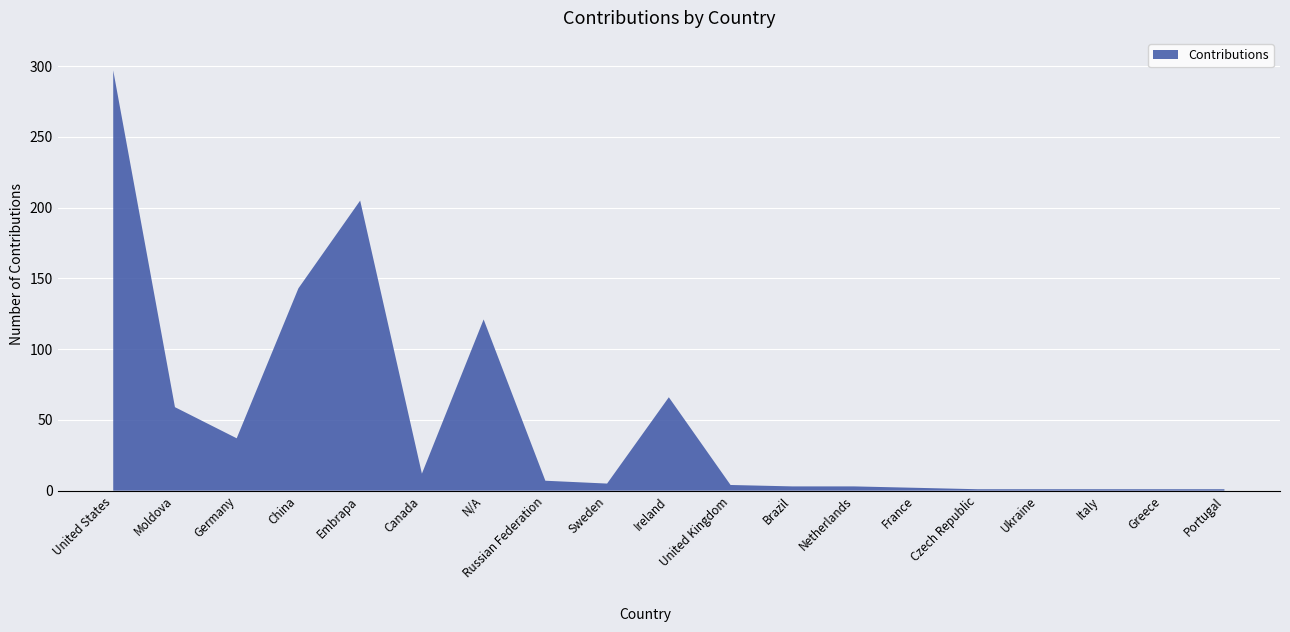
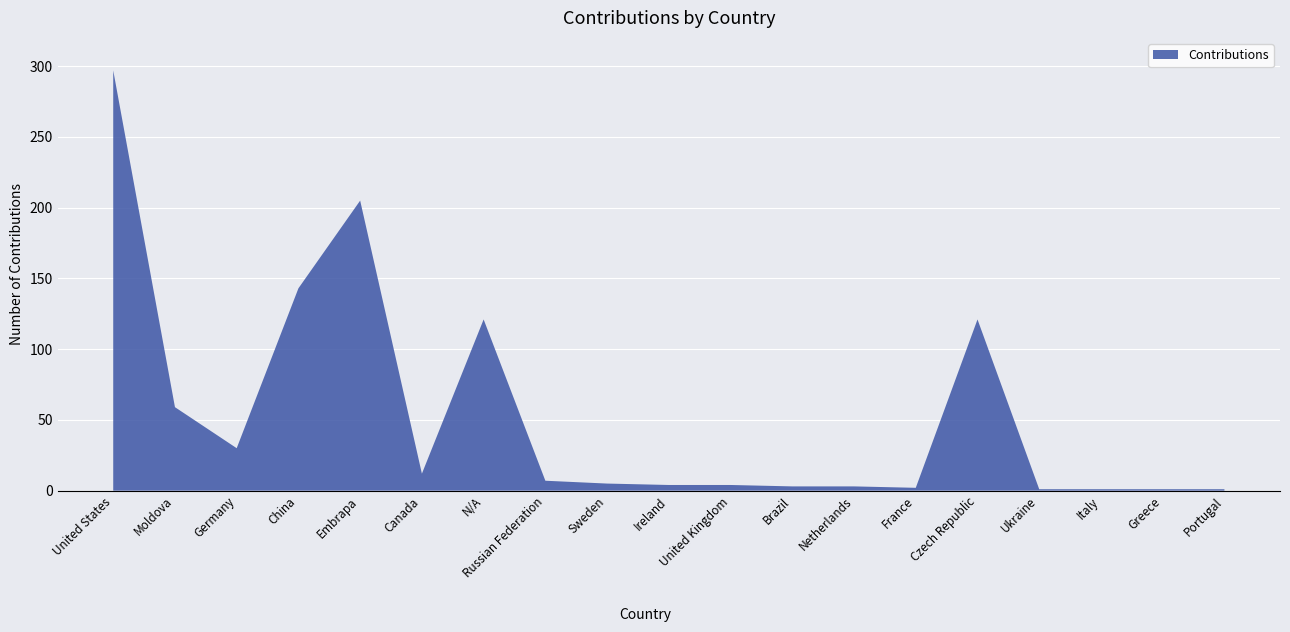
Germany: 37 -> 30
Ireland: 66 -> 4
Czech Republic: 1 -> 121
